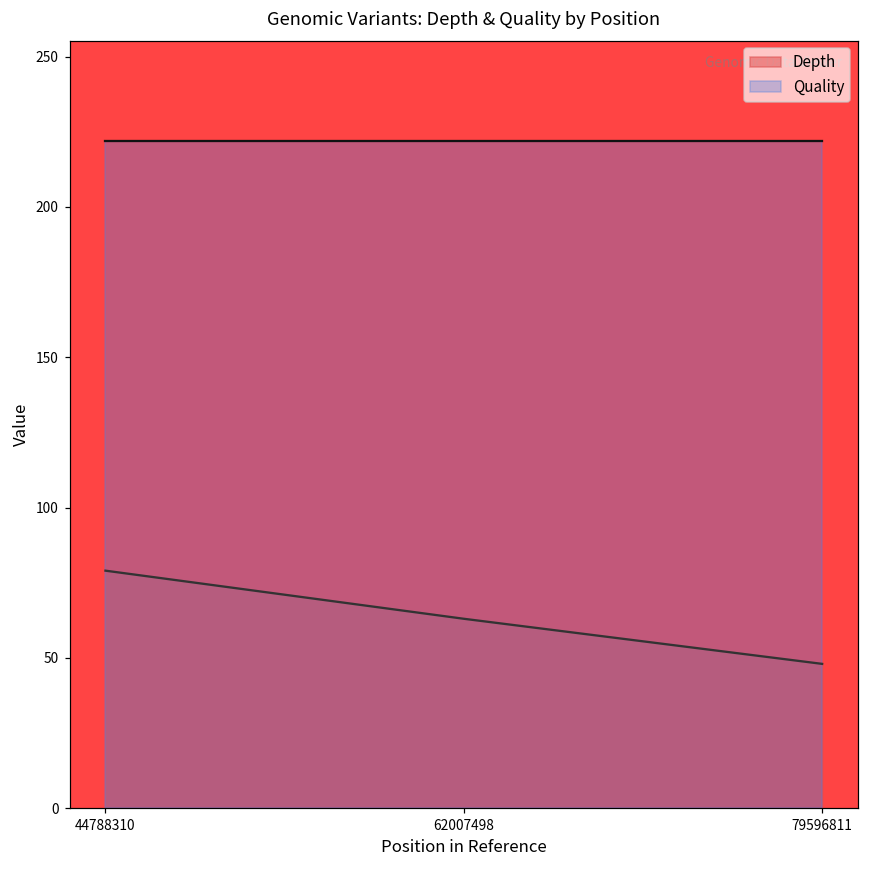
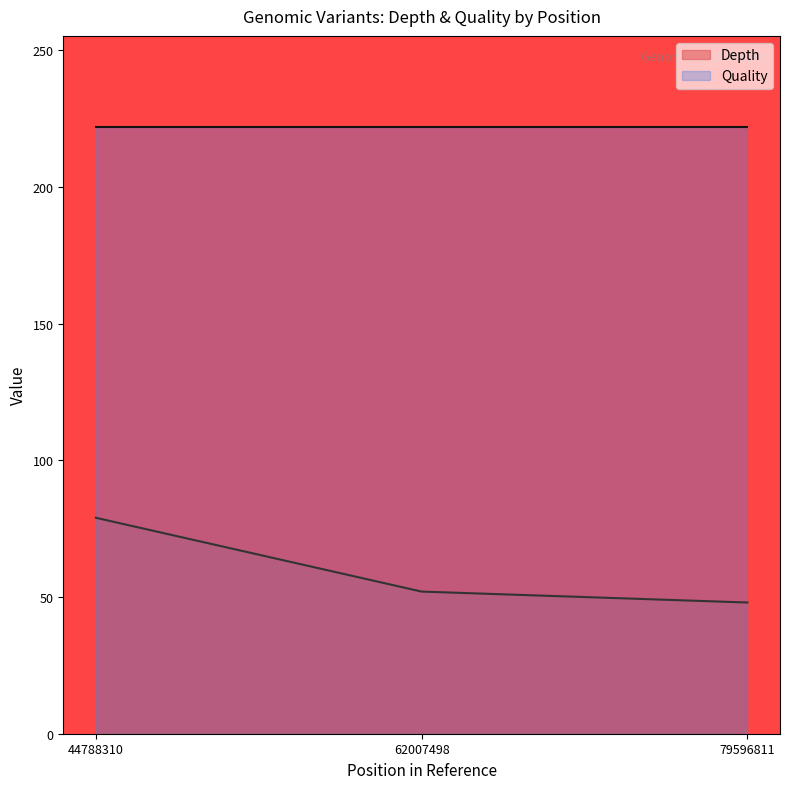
Depth, 62007498: 63 -> 52
